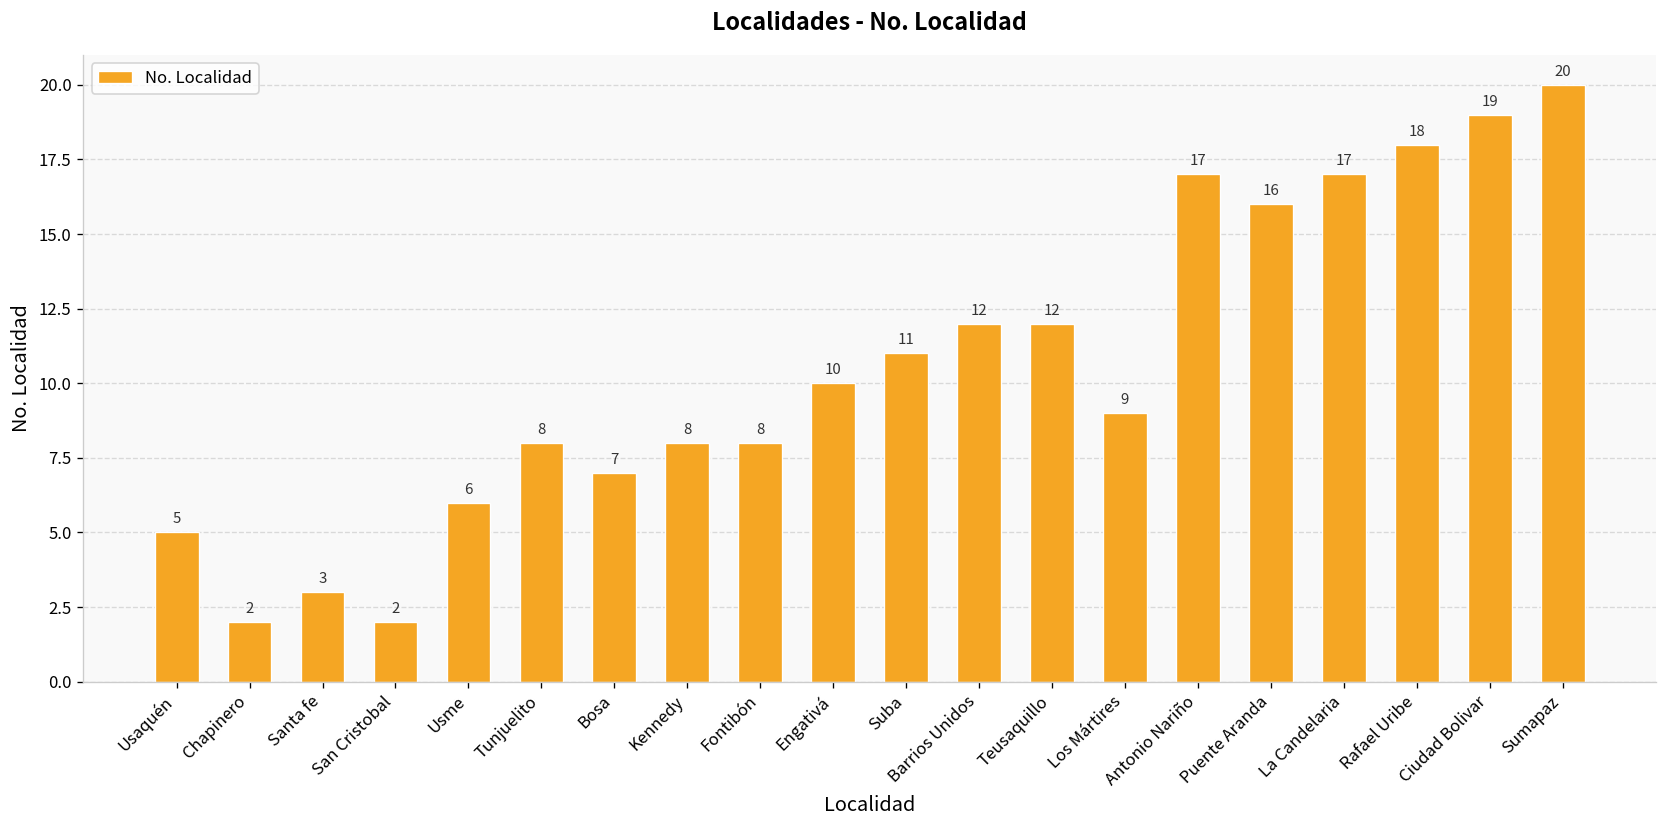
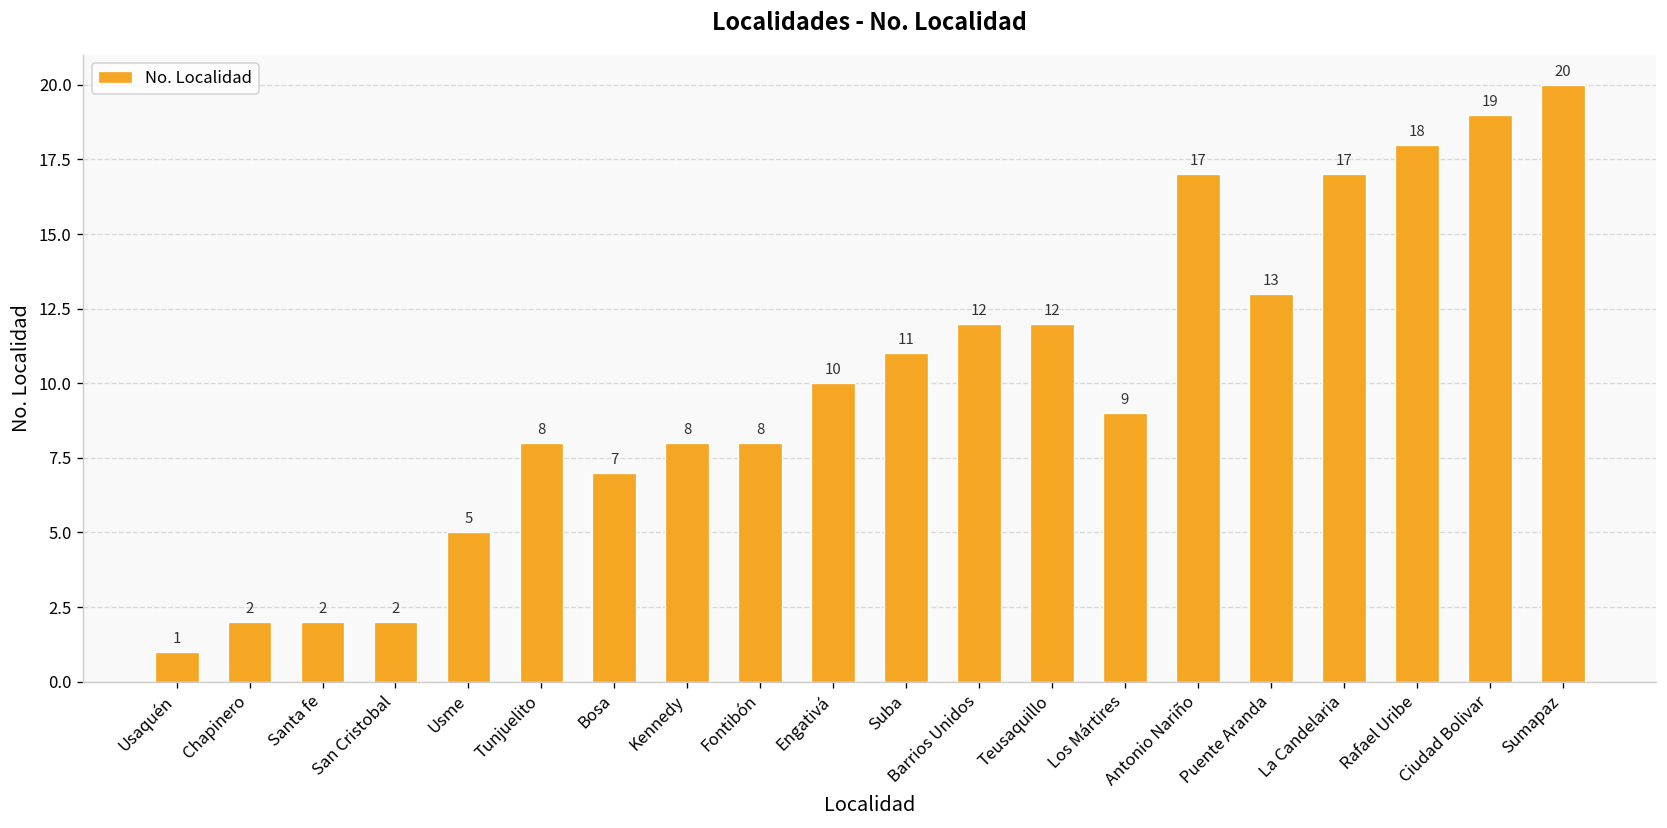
Usaquén: 5 -> 1
Santa fe: 3 -> 2
Usme: 6 -> 5
Puente Aranda: 16 -> 13
